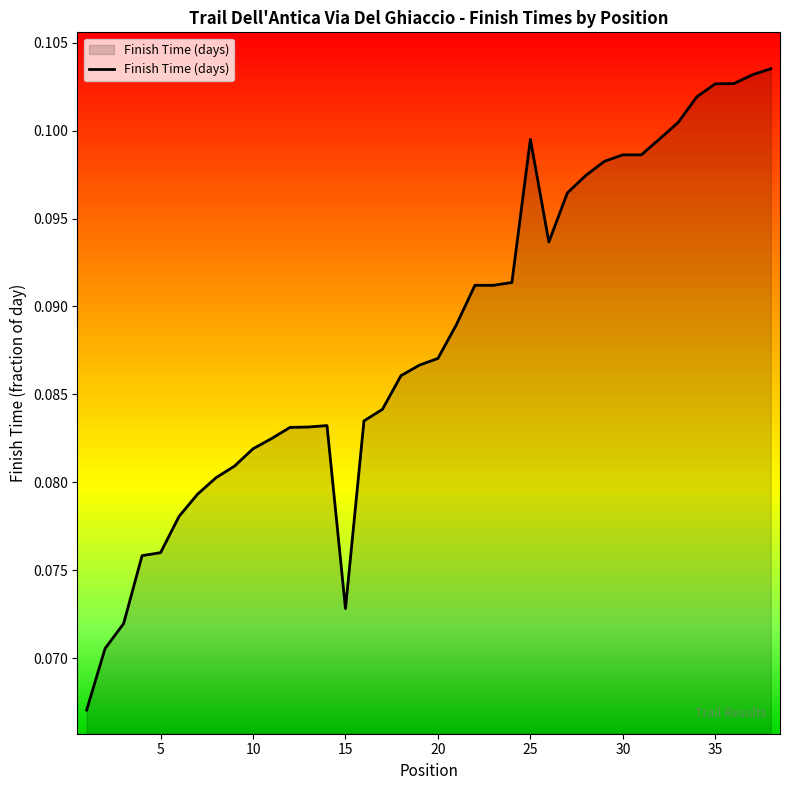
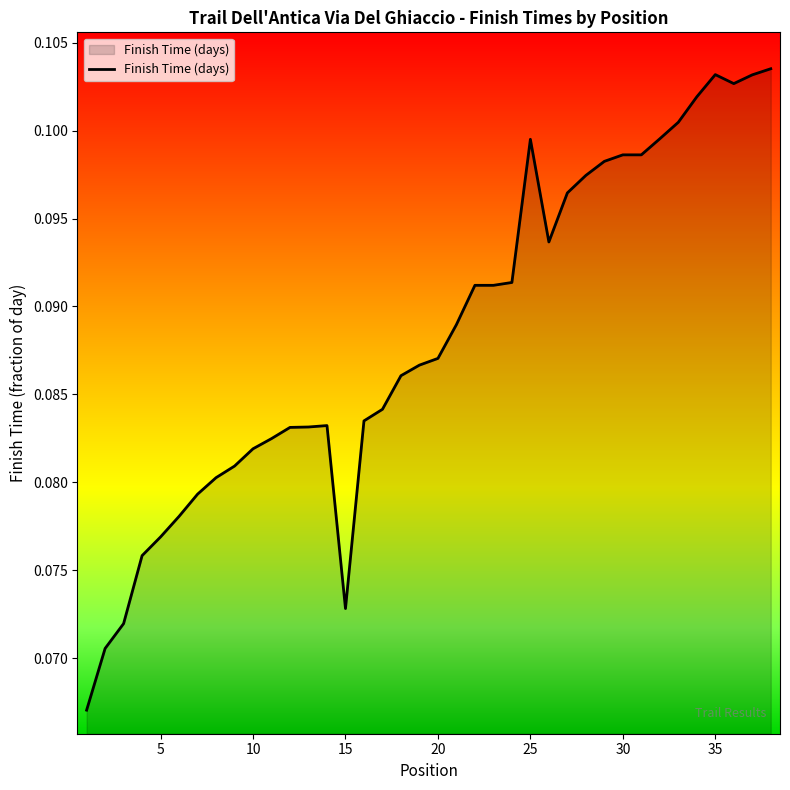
5: 0.0760 -> 0.0769
35: 0.1027 -> 0.1032
